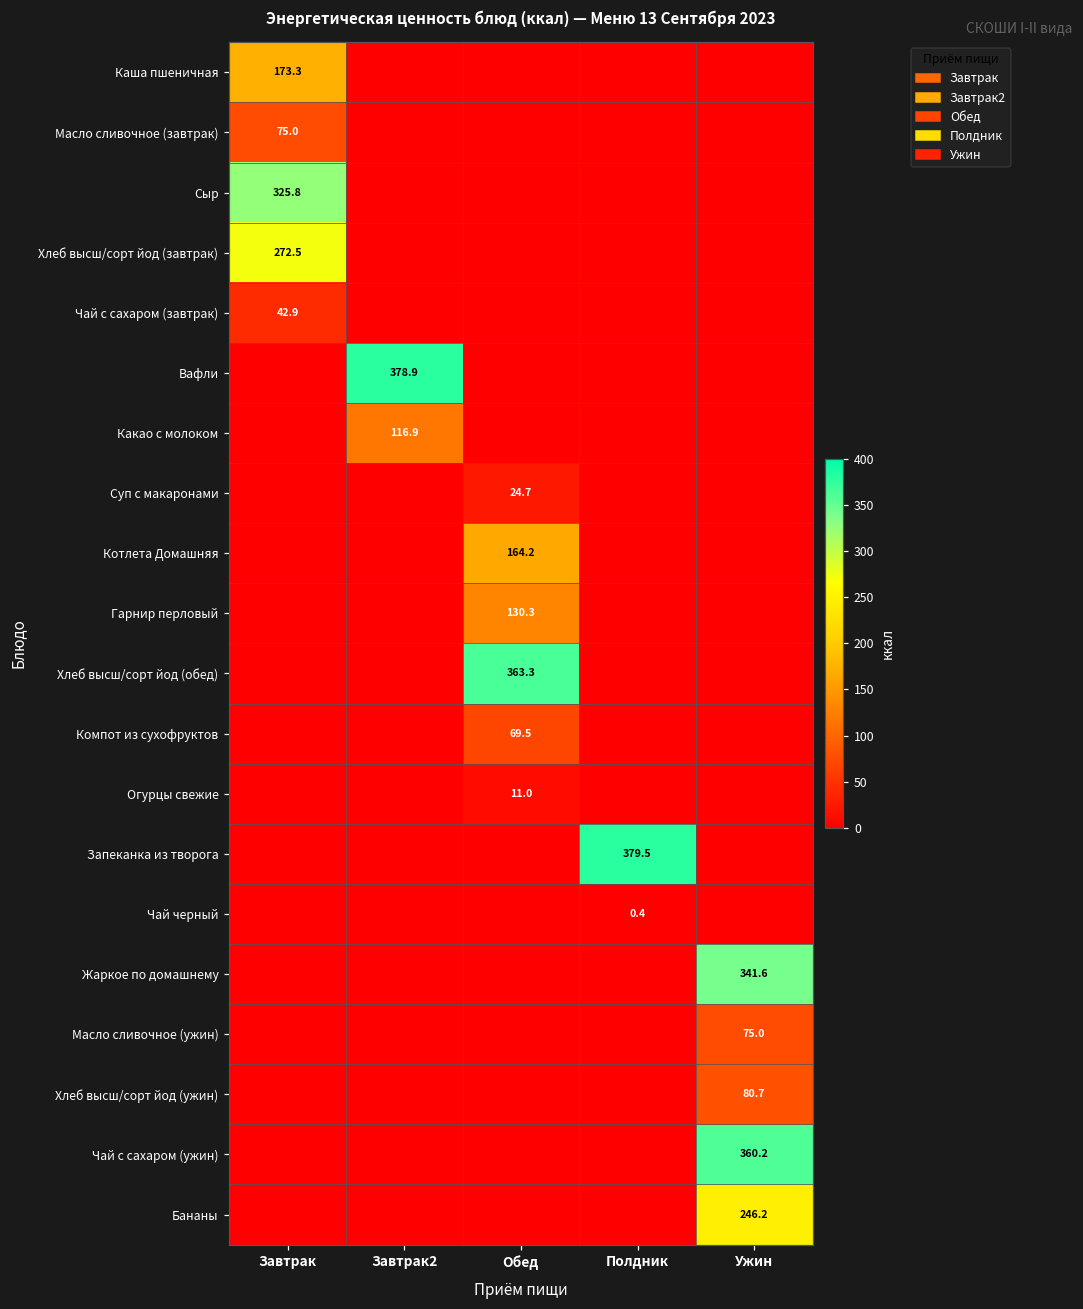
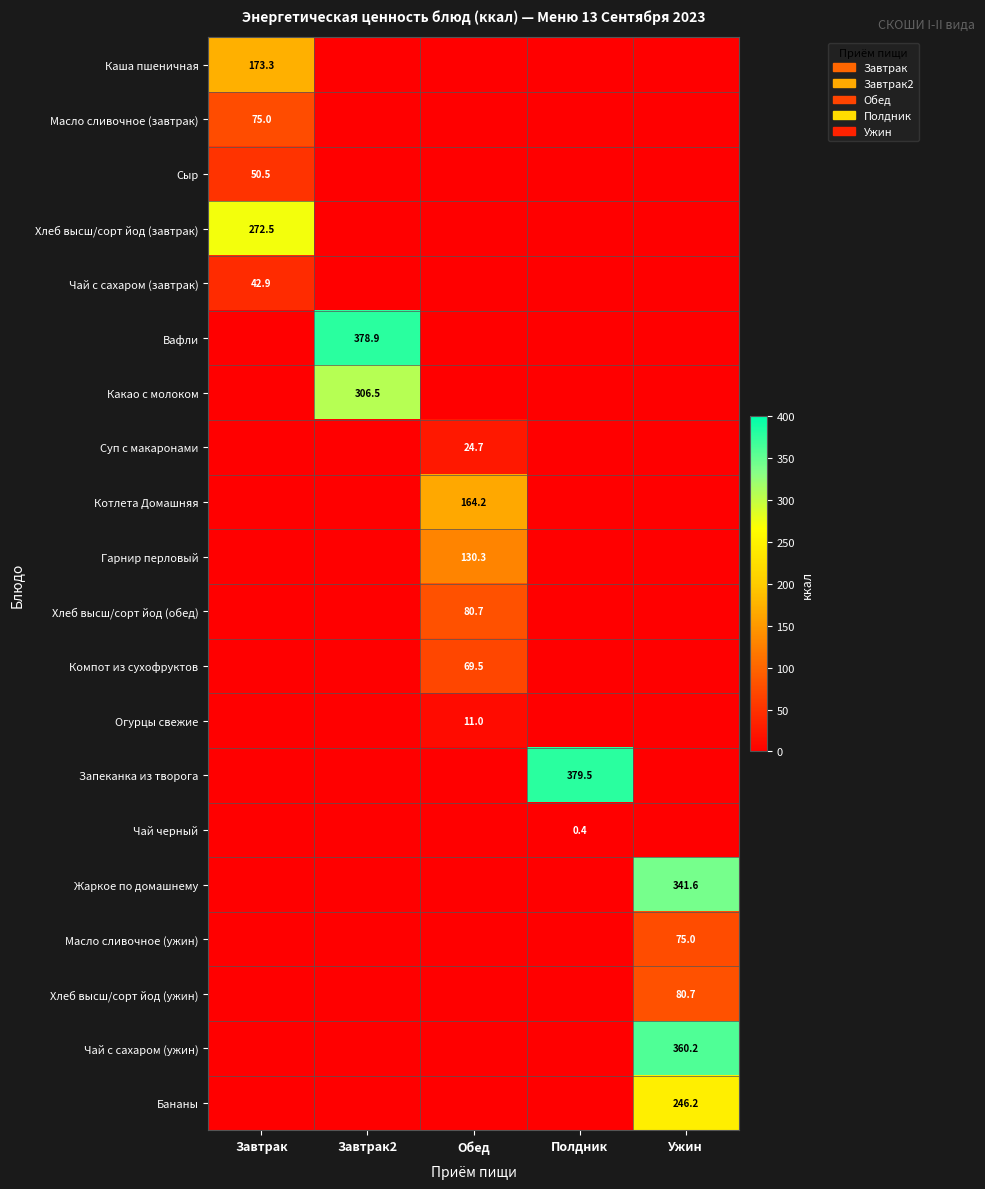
Сыр, Завтрак: 325.8 -> 50.5
Какао с молоком, Завтрак2: 116.9 -> 306.5
Хлеб высш/сорт йод (обед), Обед: 363.3 -> 80.7
